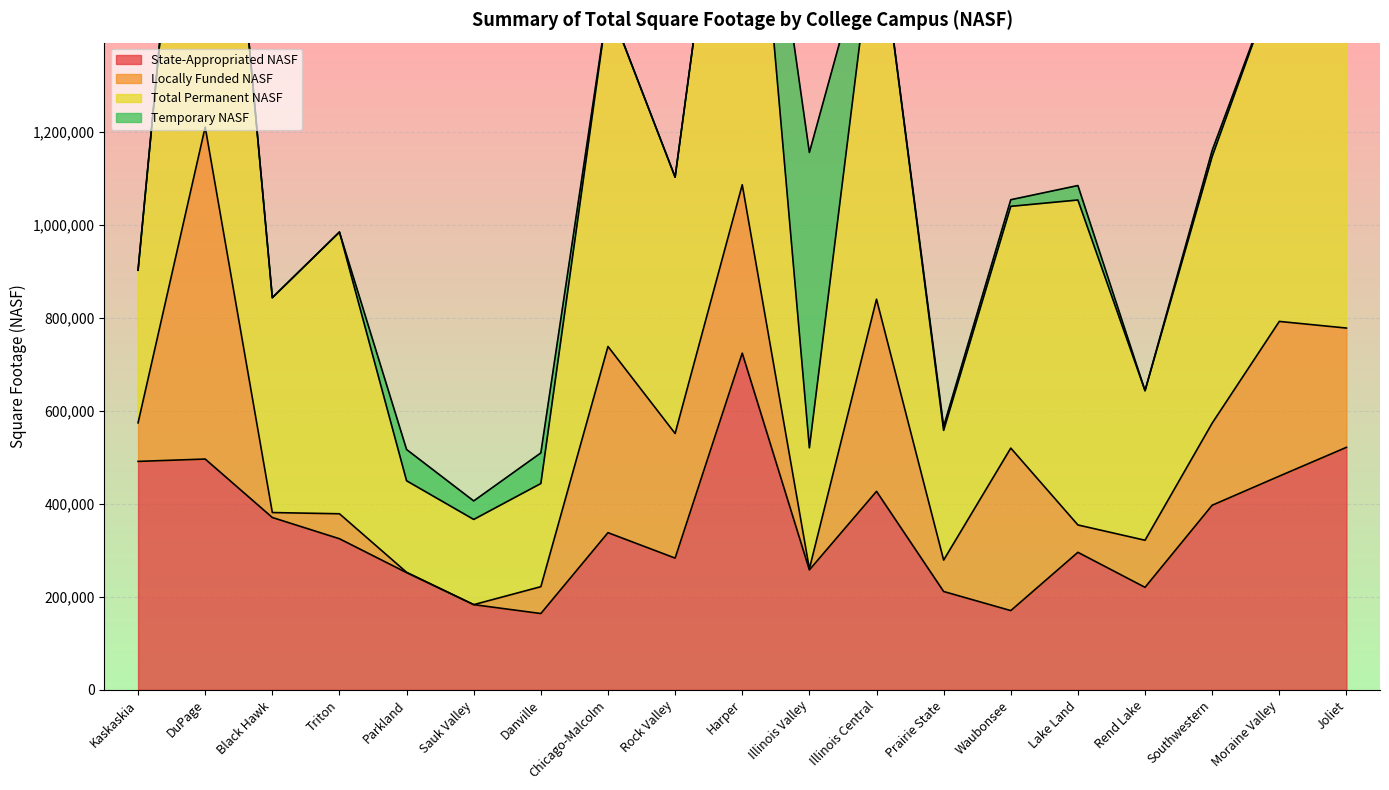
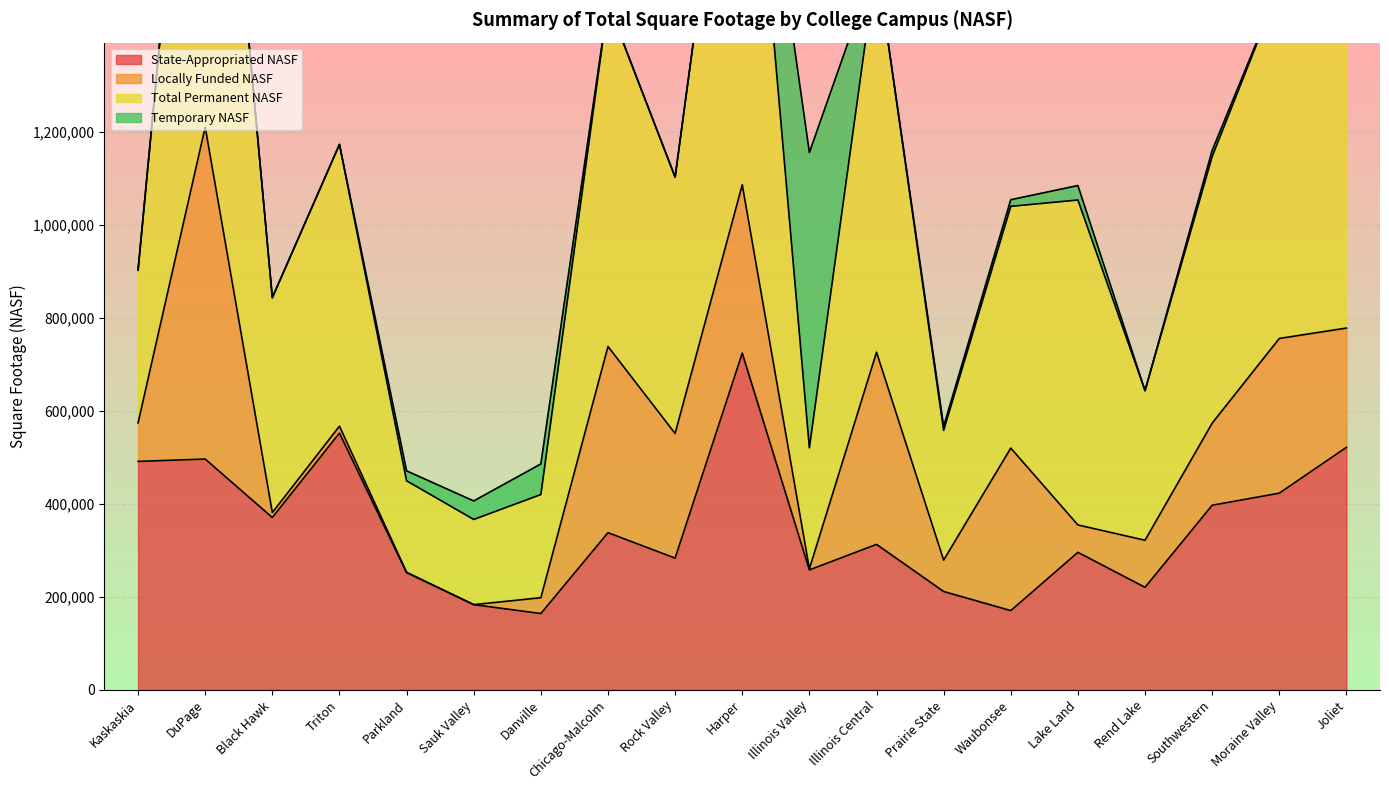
State-Appropriated NASF, Triton: 330,000 -> 550,000
Locally Funded NASF, Triton: 50,000 -> 10,000
Temporary NASF, Parkland: 70,000 -> 20,000
Locally Funded NASF, Danville: 60,000 -> 30,000
State-Appropriated NASF, Illinois Central: 430,000 -> 310,000
State-Appropriated NASF, Moraine Valley: 460,000 -> 420,000
